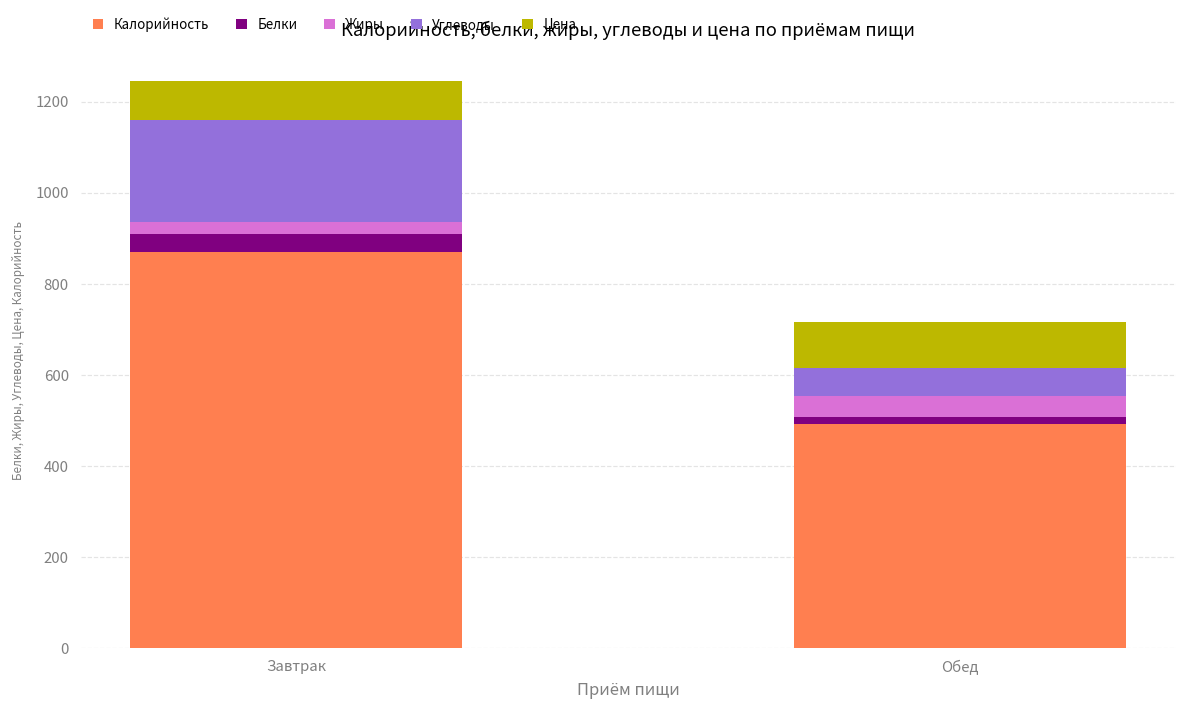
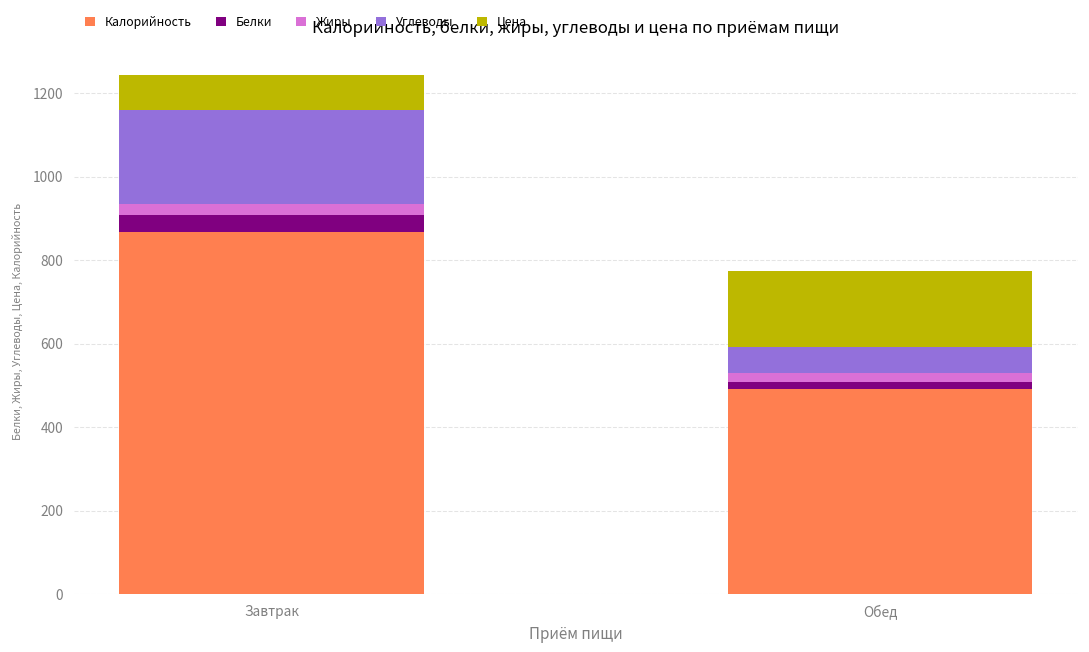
Жиры, Обед: 50 -> 20
Цена, Обед: 100 -> 180
